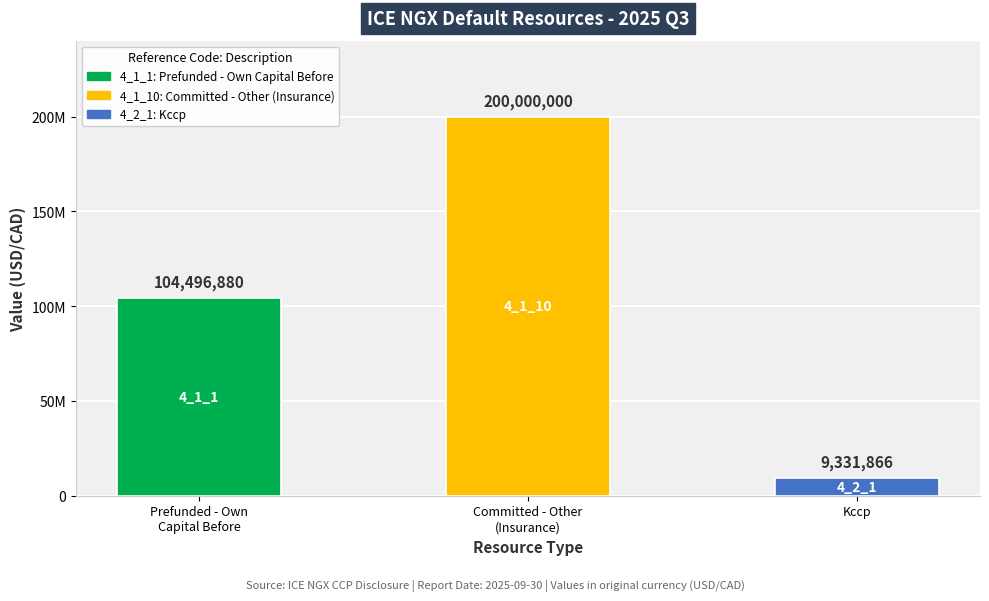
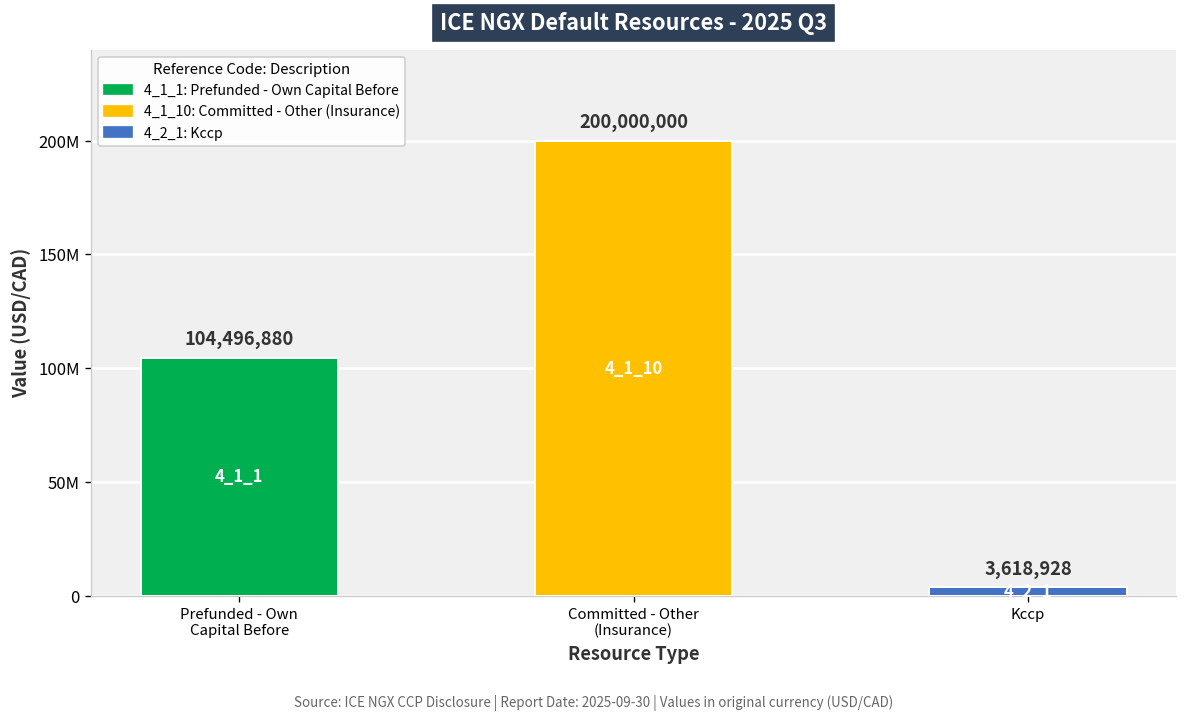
Kccp: 9,331,866 -> 3,618,928
